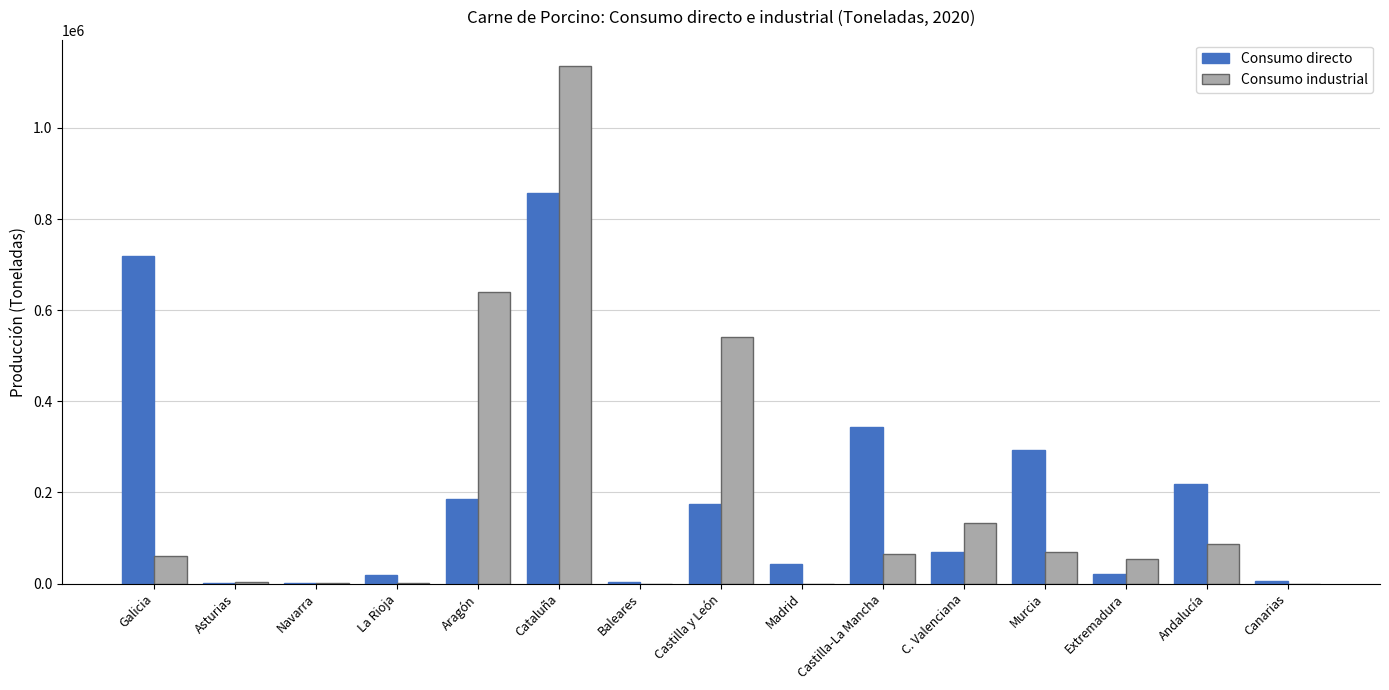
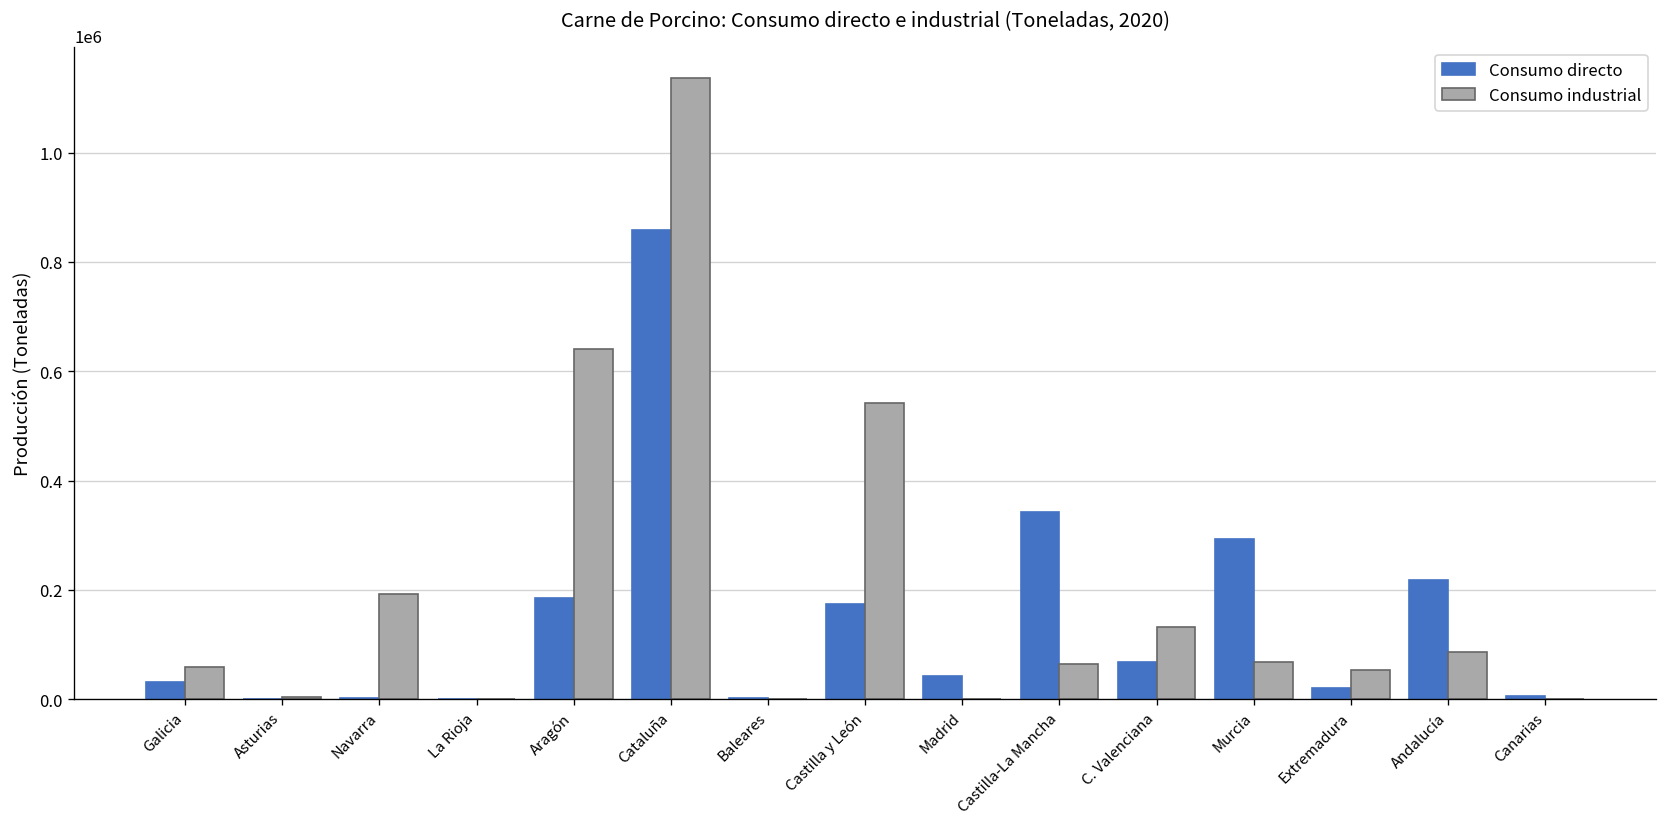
Consumo directo, Galicia: 720000 -> 30000
Consumo industrial, Navarra: 0 -> 190000
Consumo directo, La Rioja: 20000 -> 0
